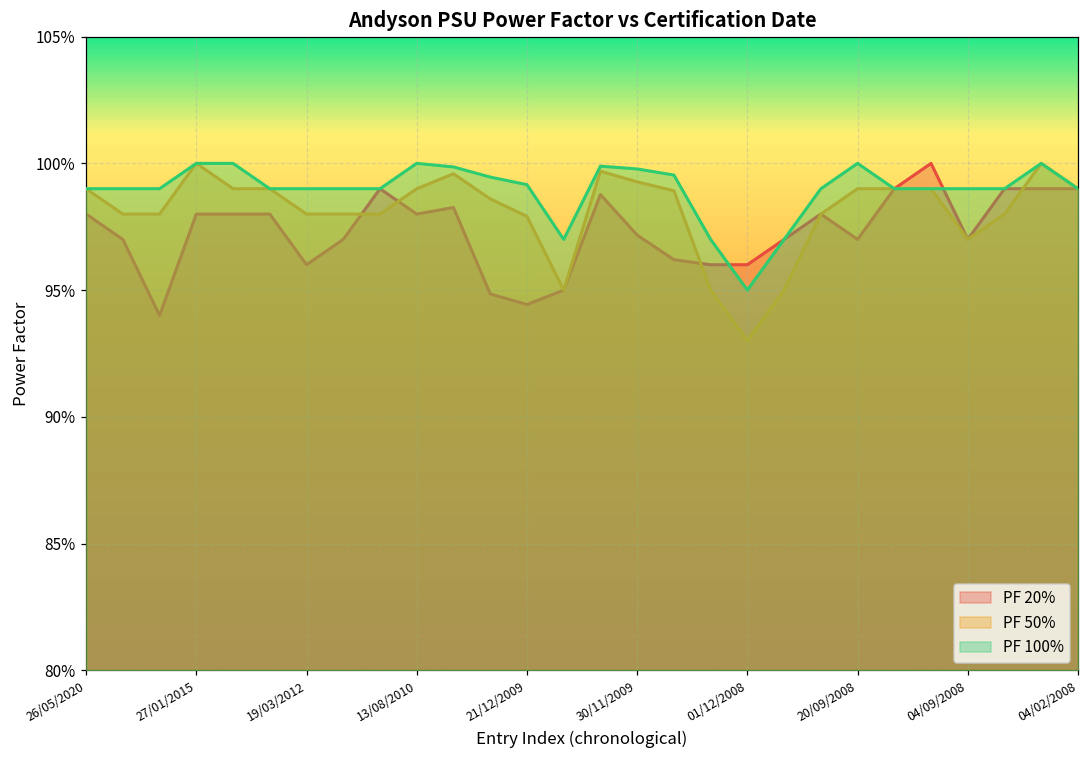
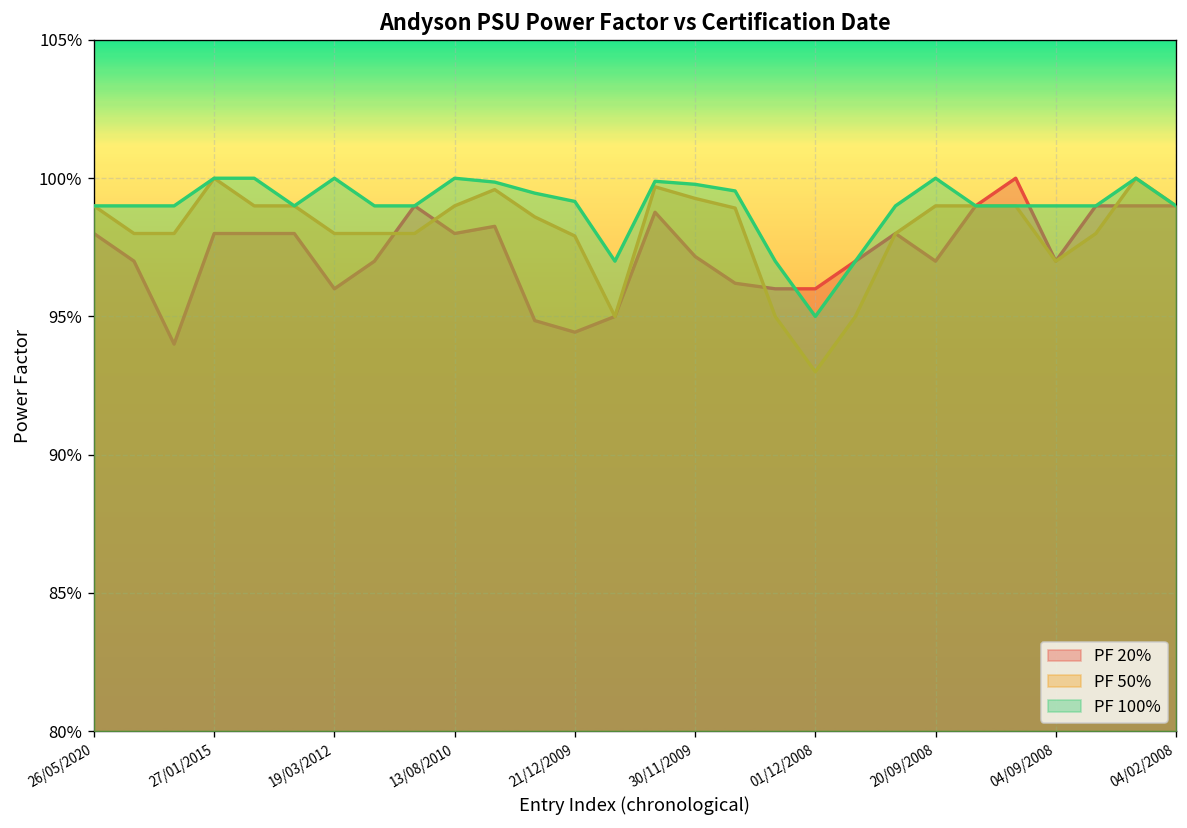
PF 100%, 19/03/2012: 99.0% -> 100.0%
